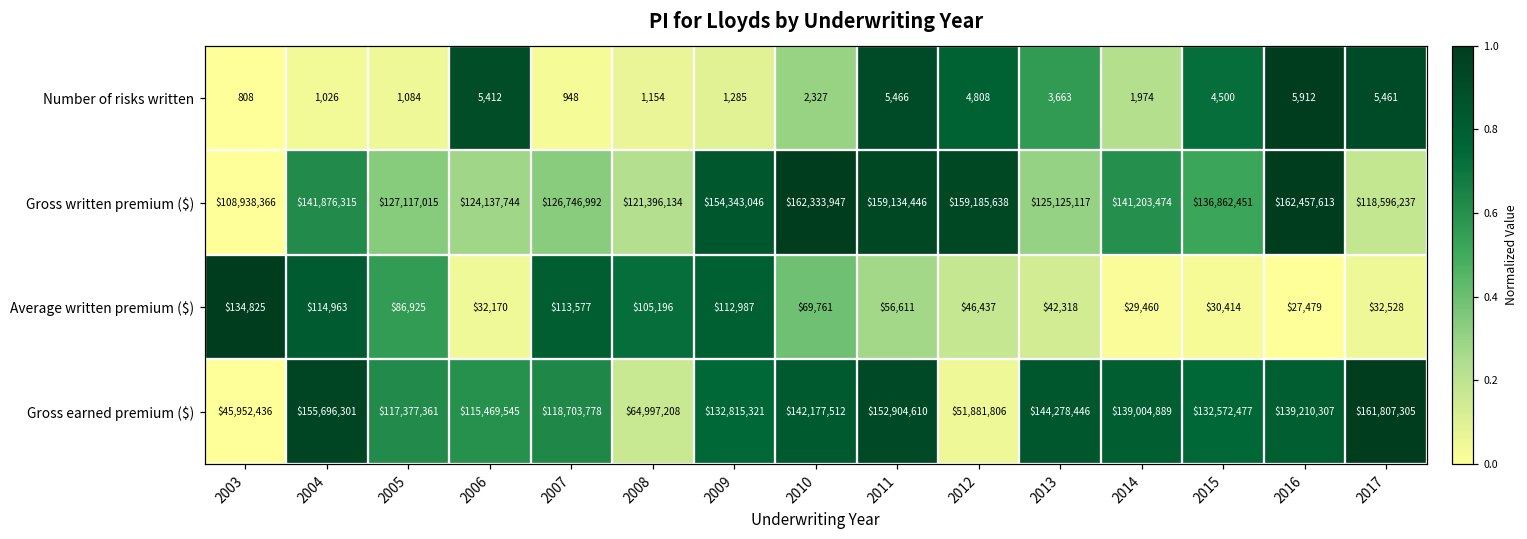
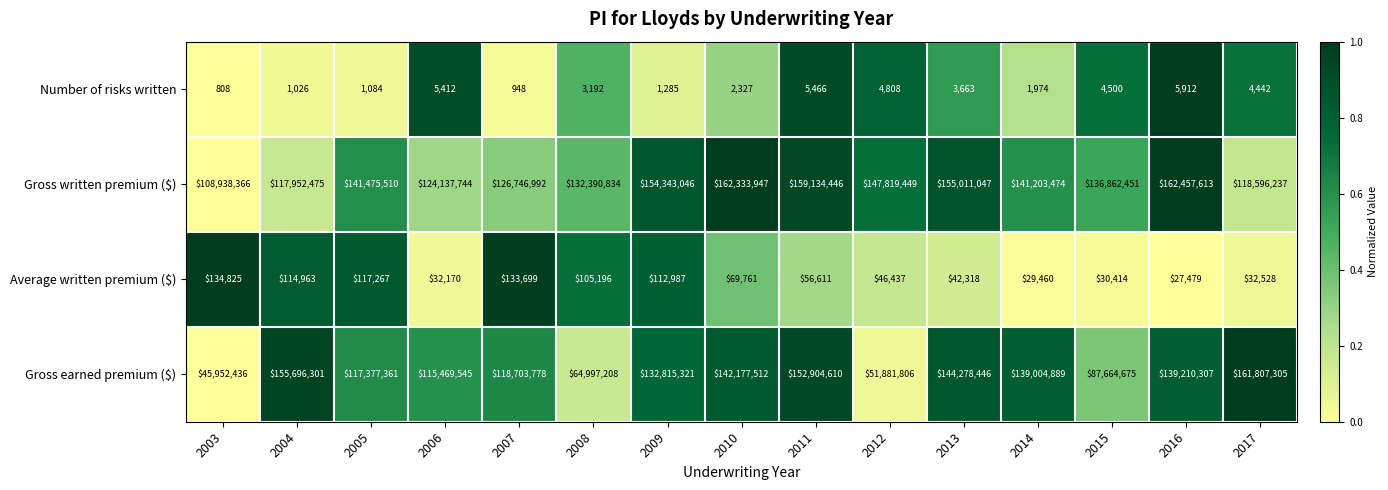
Number of risks written, 2008: 1,154 -> 3,192
Number of risks written, 2017: 5,461 -> 4,442
Gross written premium ($), 2004: $141,876,315 -> $117,952,475
Gross written premium ($), 2005: $127,117,015 -> $141,475,510
Gross written premium ($), 2008: $121,396,134 -> $132,390,834
Gross written premium ($), 2012: $159,185,638 -> $147,819,449
Gross written premium ($), 2013: $125,125,117 -> $155,011,047
Average written premium ($), 2005: $86,925 -> $117,267
Average written premium ($), 2007: $113,577 -> $133,699
Gross earned premium ($), 2015: $132,572,477 -> $87,664,675
